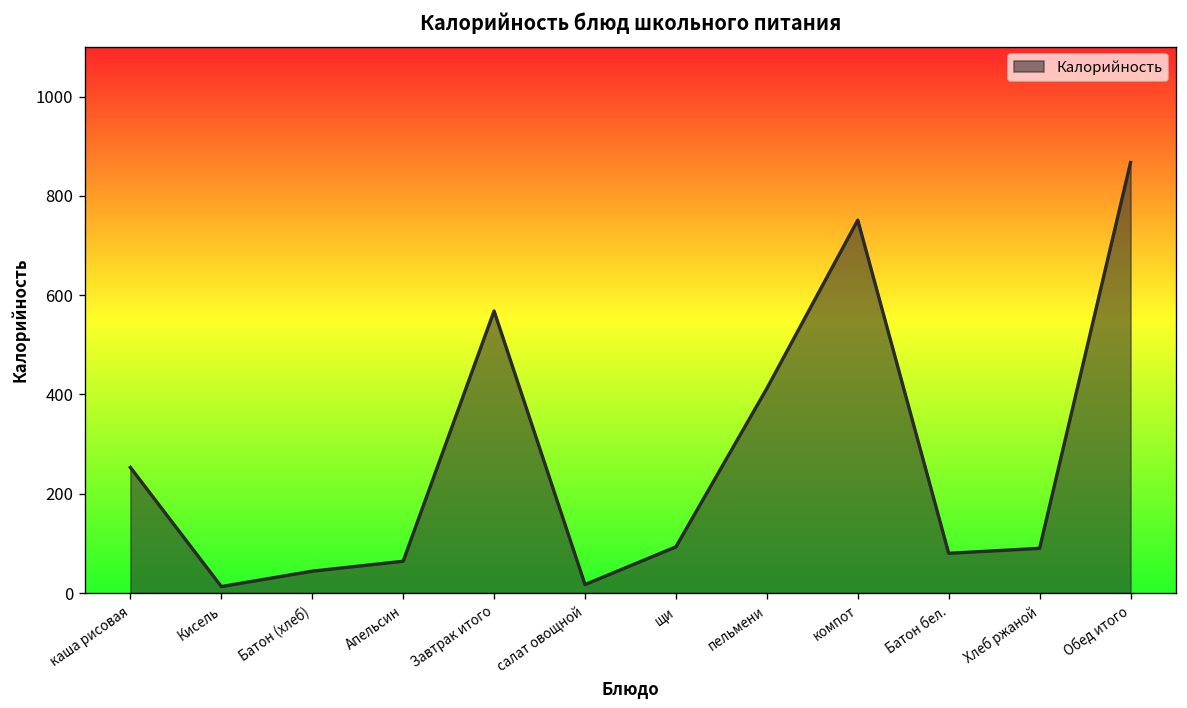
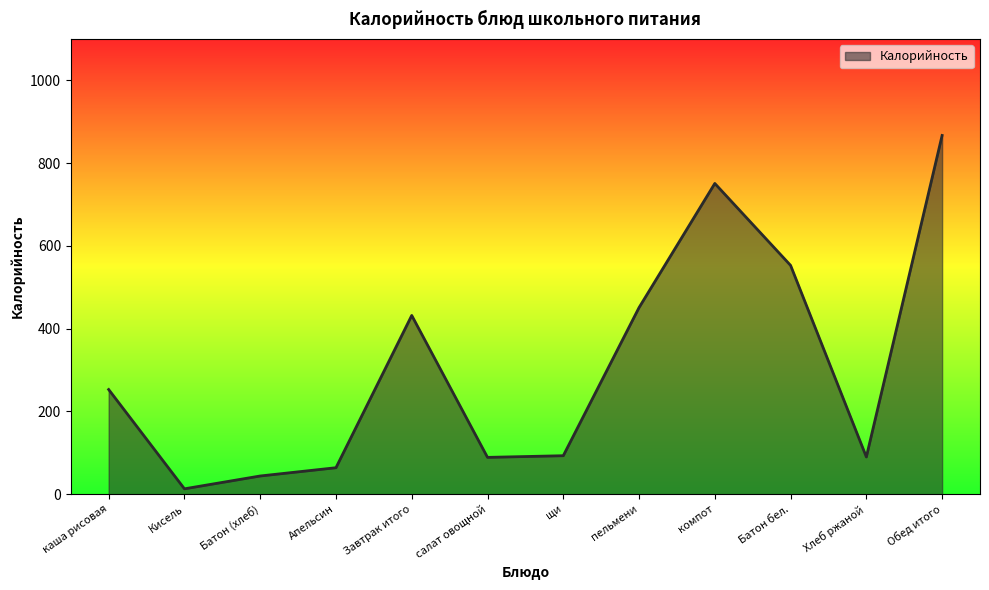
Завтрак итого: 570 -> 430
салат овощной: 20 -> 90
пельмени: 410 -> 450
Батон бел.: 80 -> 550
